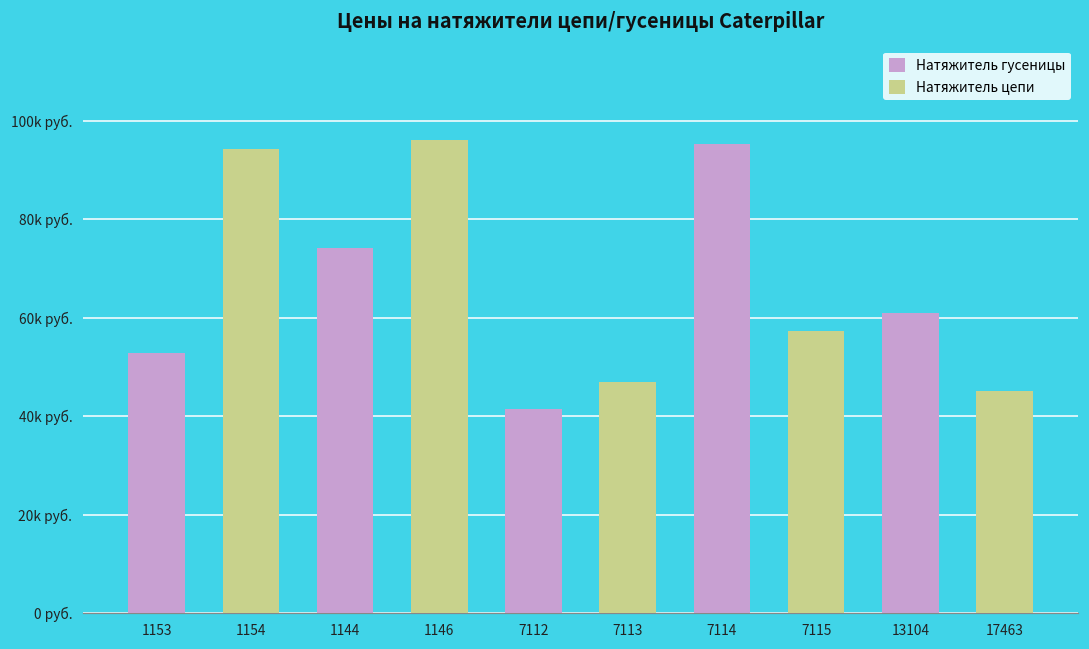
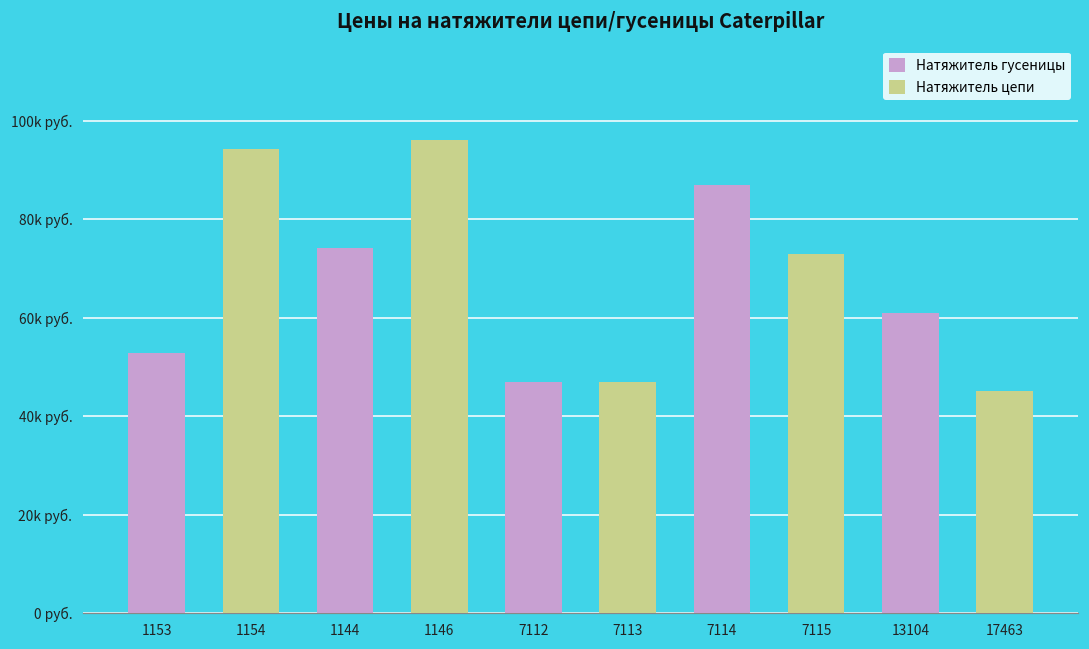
Натяжитель гусеницы, 7112: 42k руб. -> 47k руб.
Натяжитель гусеницы, 7114: 95k руб. -> 87k руб.
Натяжитель цепи, 7115: 57k руб. -> 73k руб.
